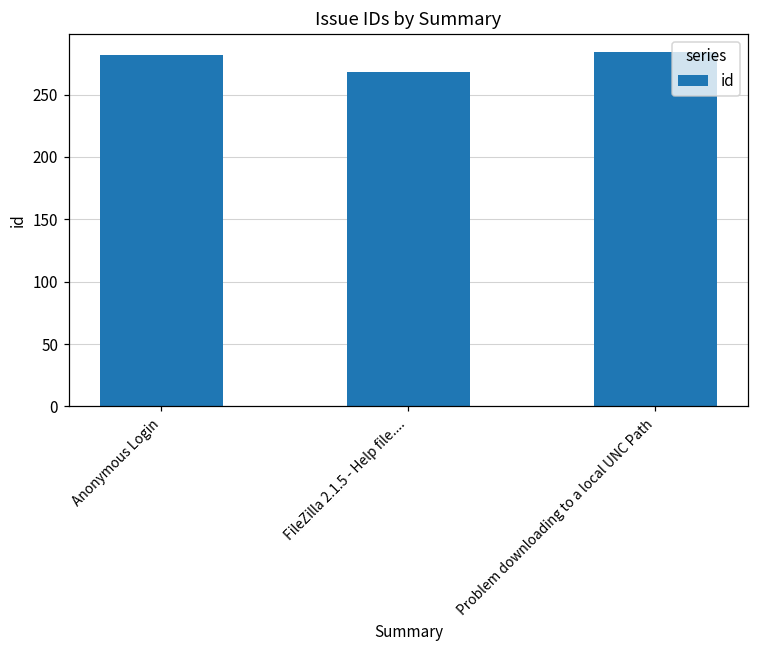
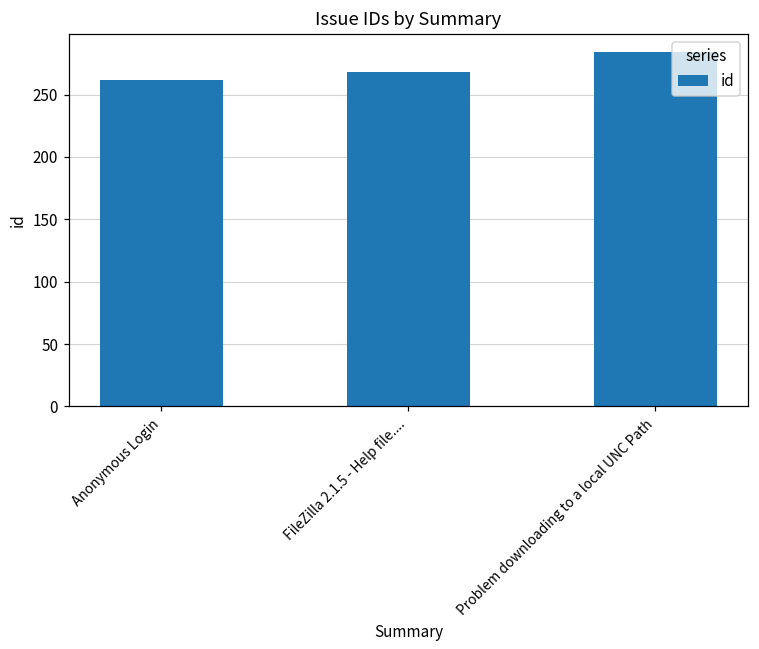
Anonymous Login: 282 -> 262
